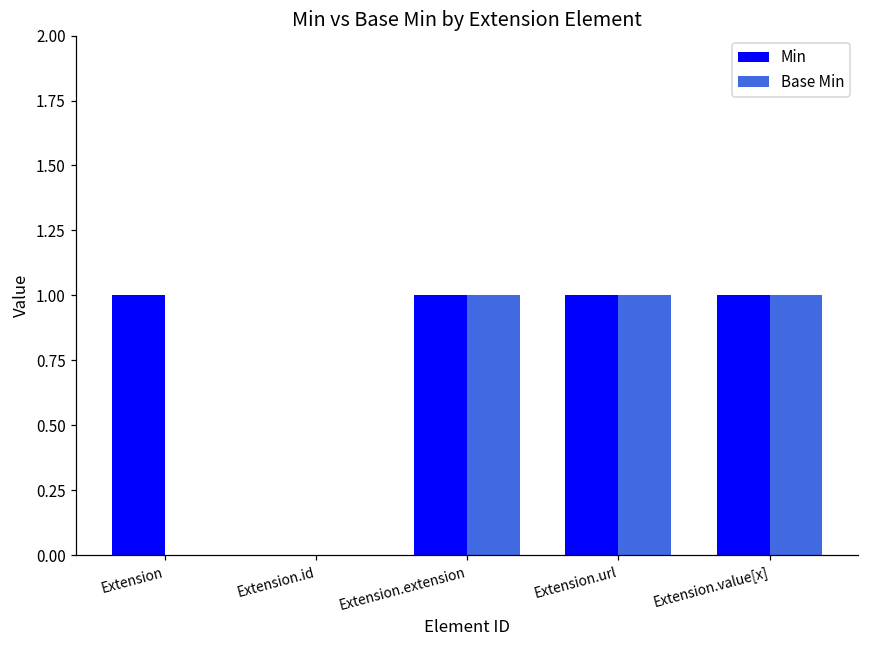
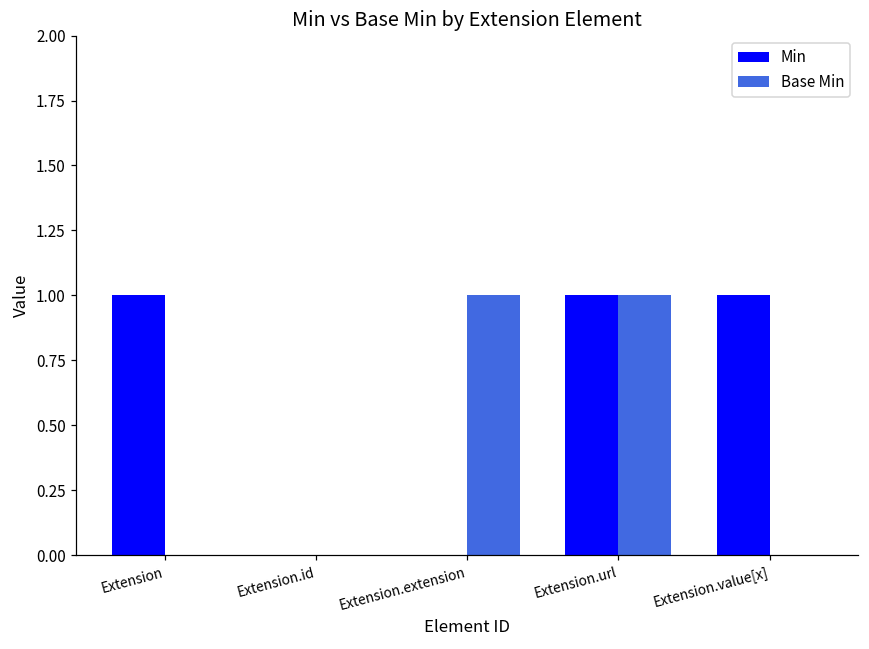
Min, Extension.extension: 1 -> 0
Base Min, Extension.value[x]: 1 -> 0
